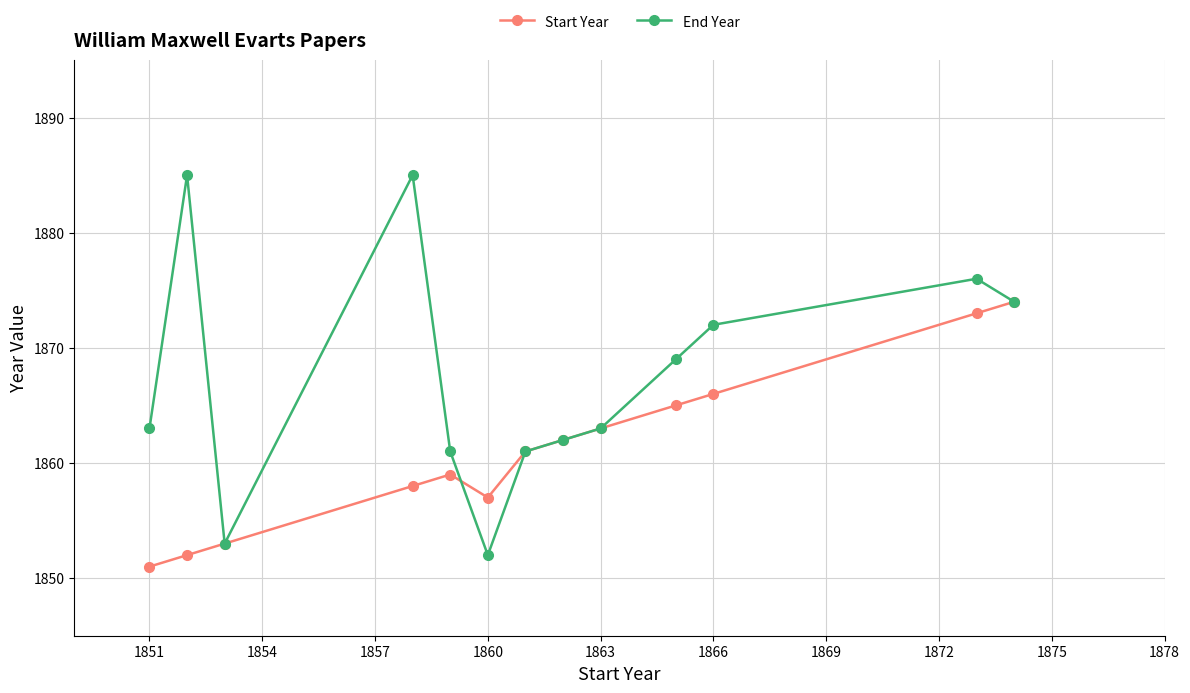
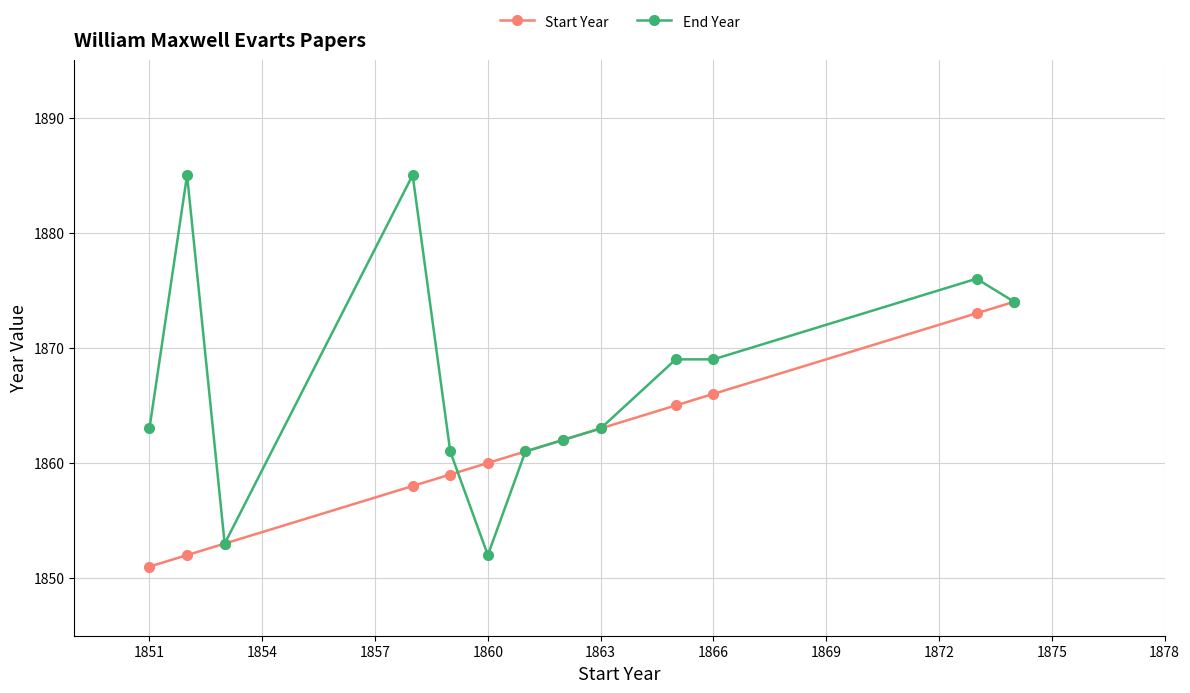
Start Year, 1860: 1857 -> 1860
End Year, 1866: 1872 -> 1869
